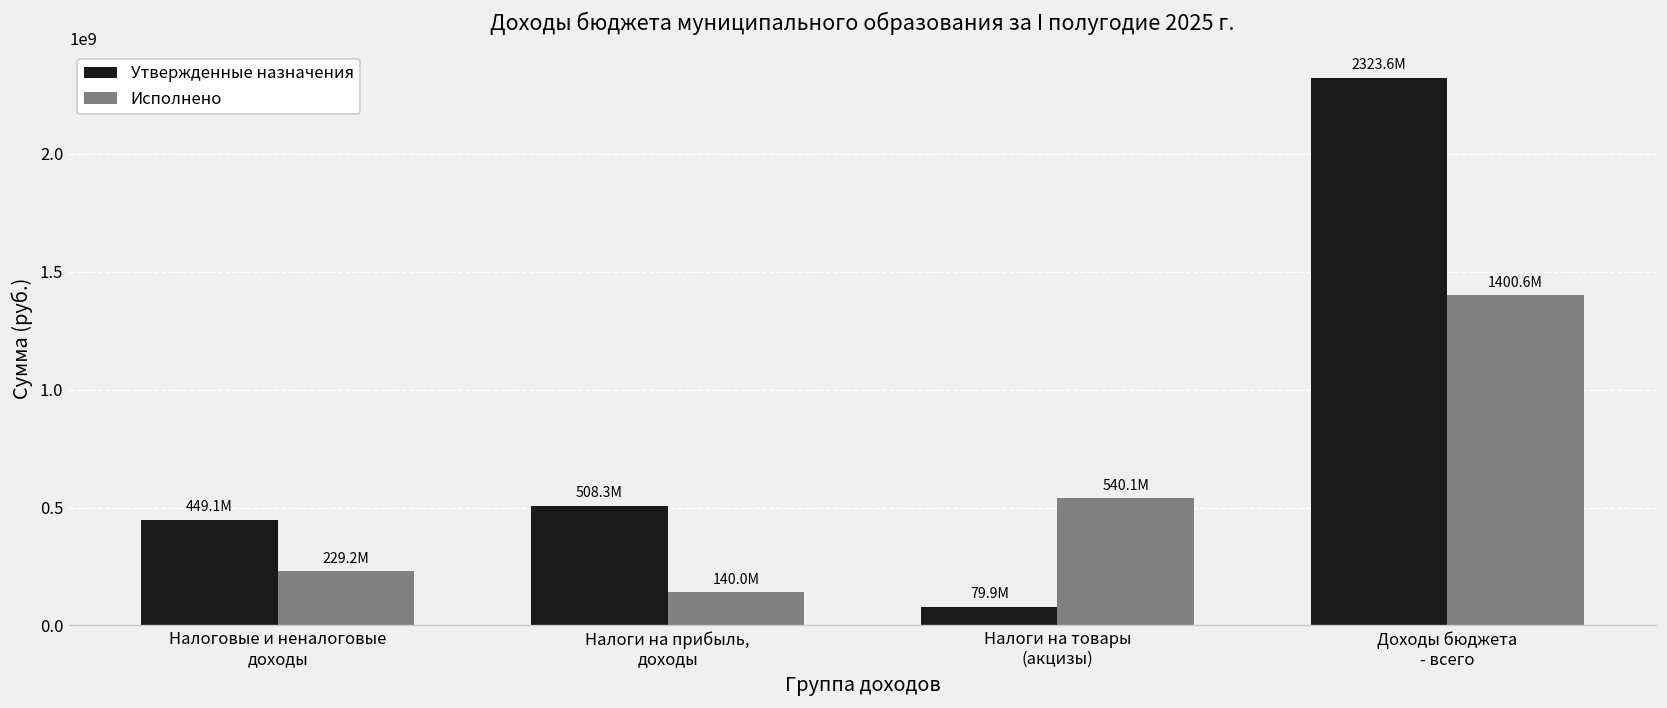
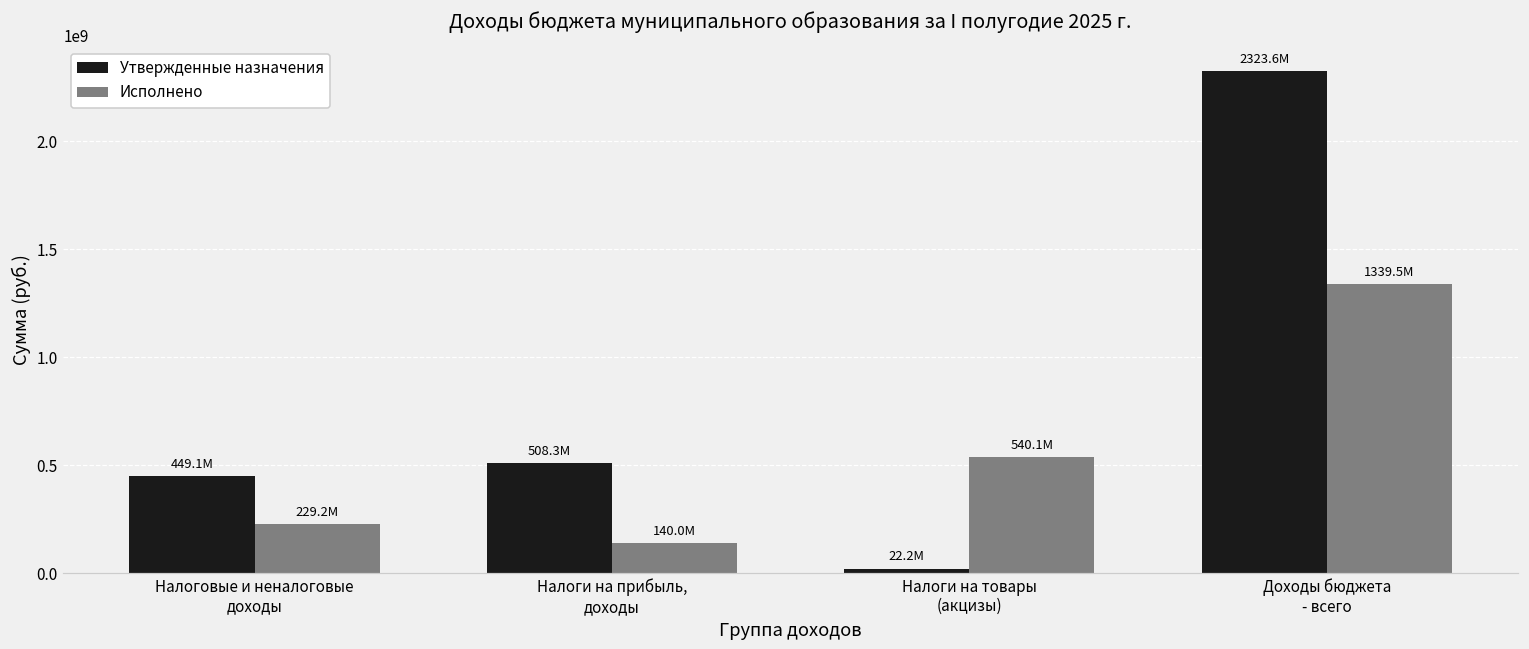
Утвержденные назначения, Налоги на товары (акцизы): 79.9M -> 22.2M
Исполнено, Доходы бюджета - всего: 1400.6M -> 1339.5M
